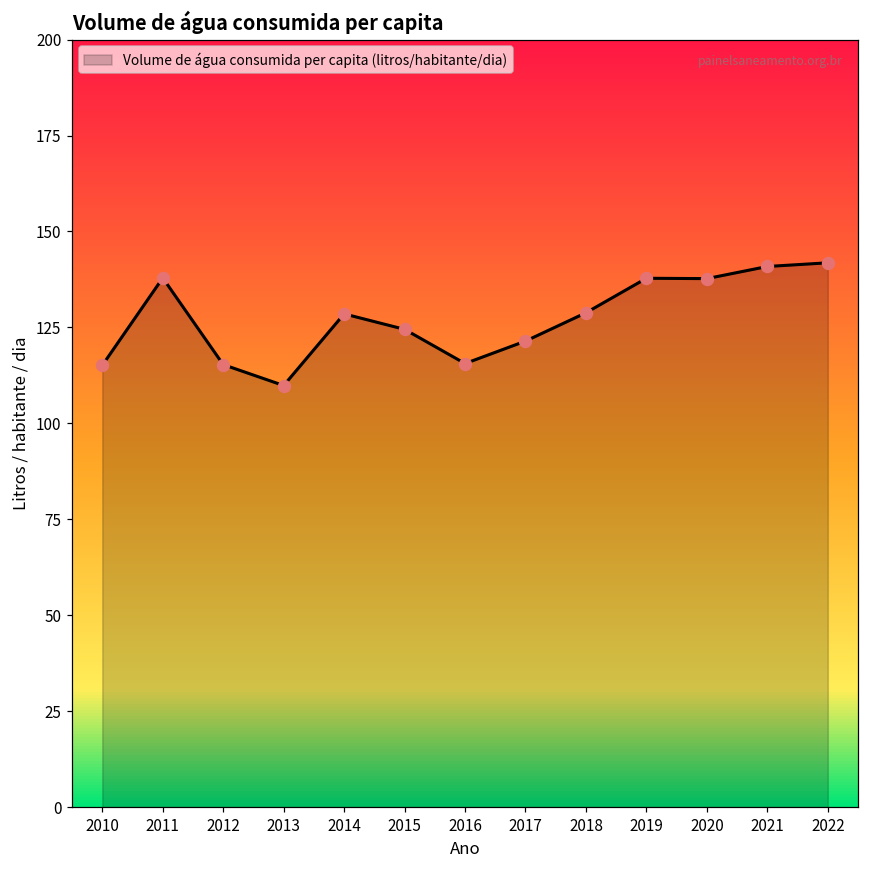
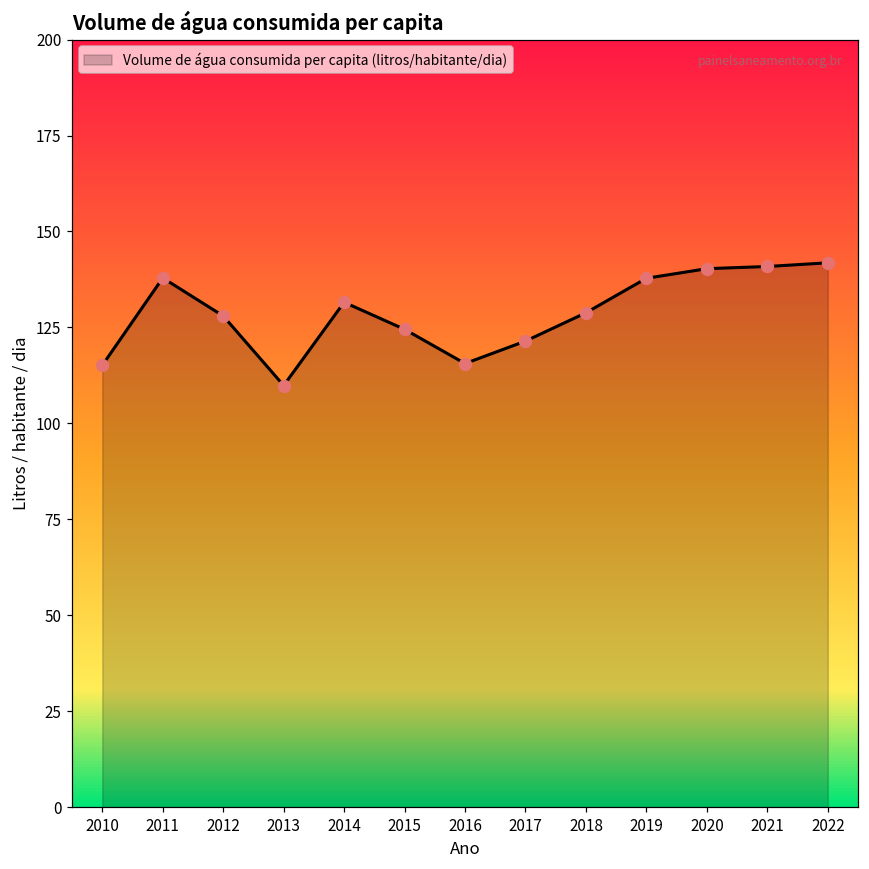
2012: 115 -> 128
2014: 129 -> 132
2020: 138 -> 140
